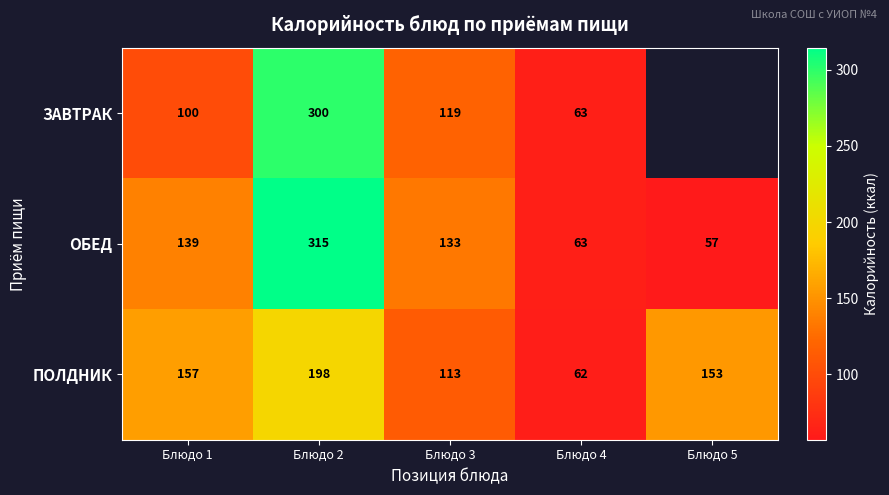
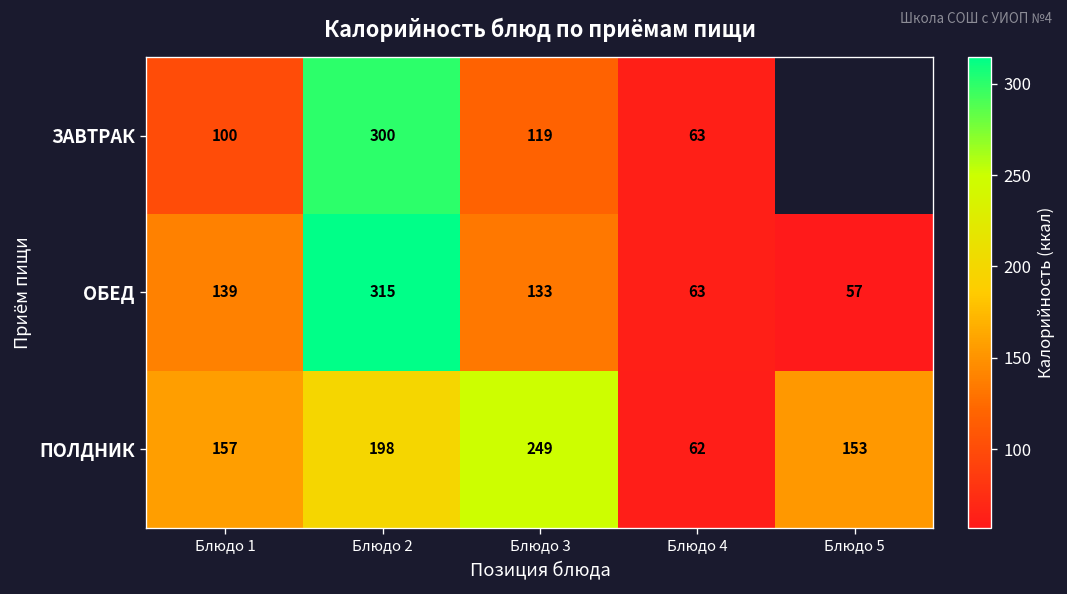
ПОЛДНИК, Блюдо 3: 113 -> 249
